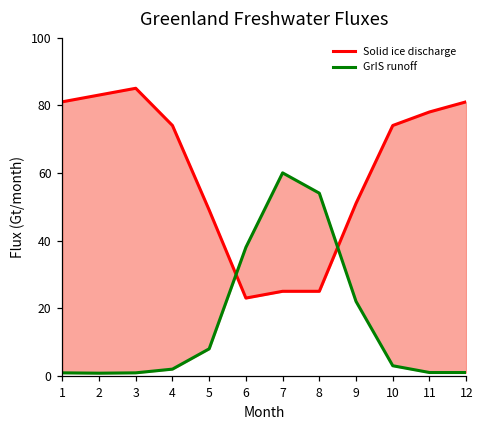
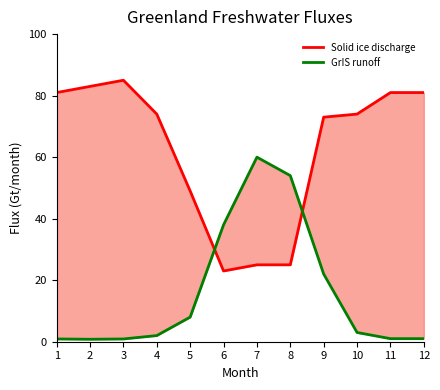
Solid ice discharge, 9: 51 -> 73
Solid ice discharge, 11: 78 -> 81
